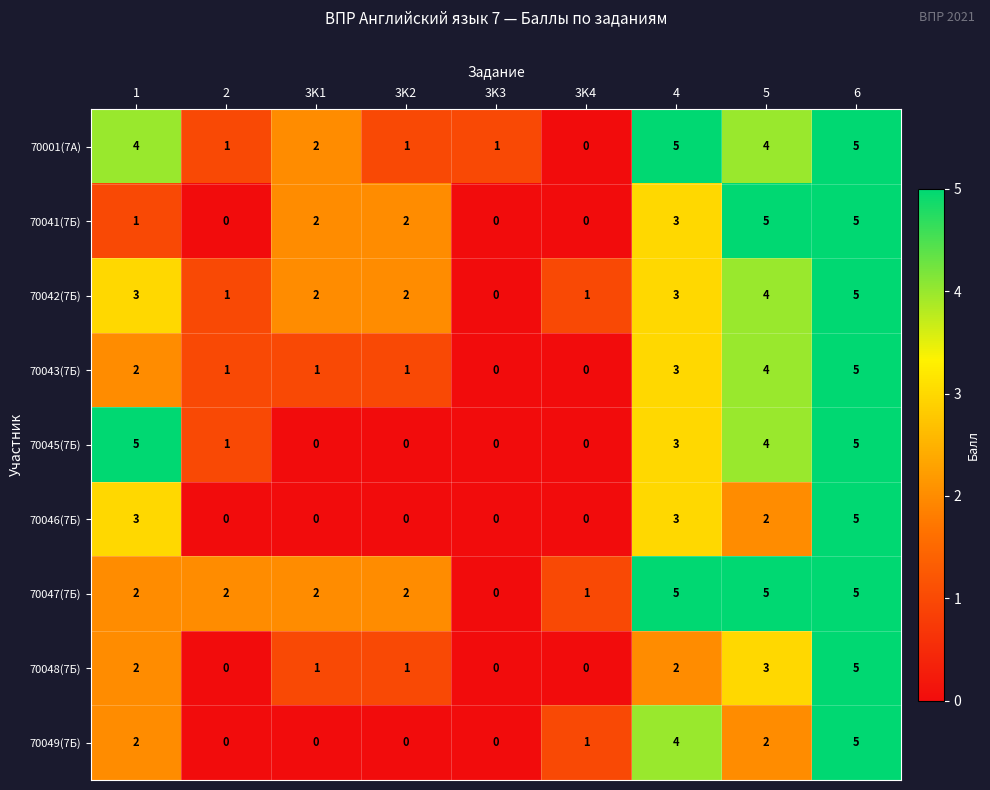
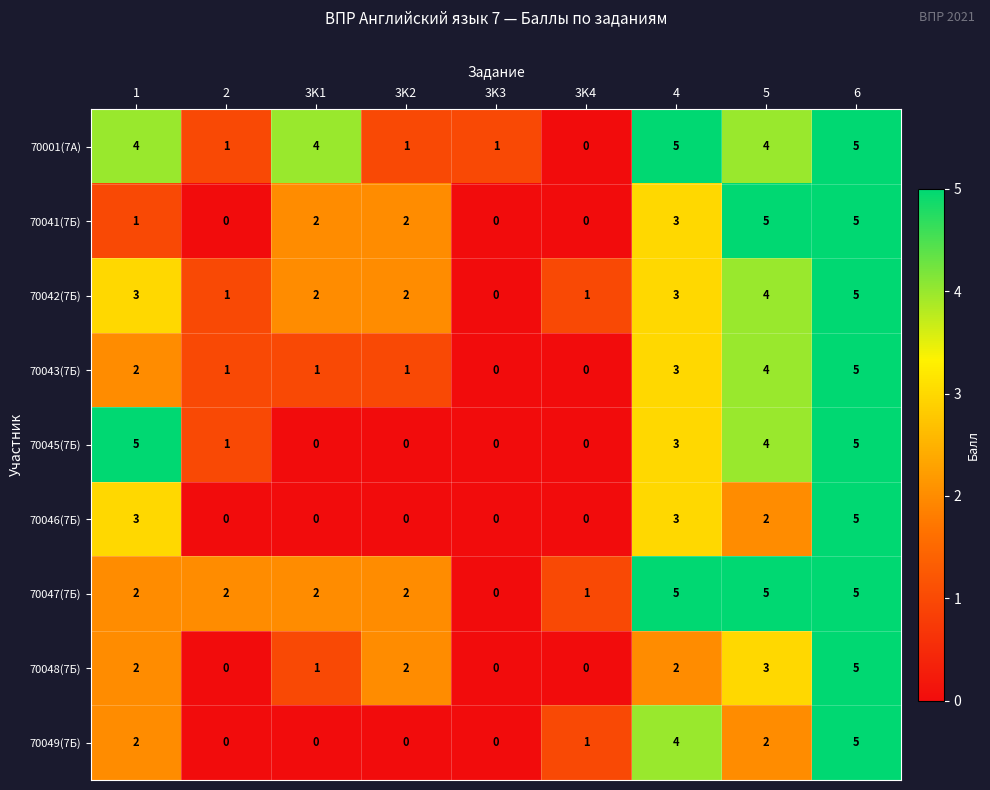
70001(7А), 3K1: 2 -> 4
70048(7Б), 3K2: 1 -> 2
